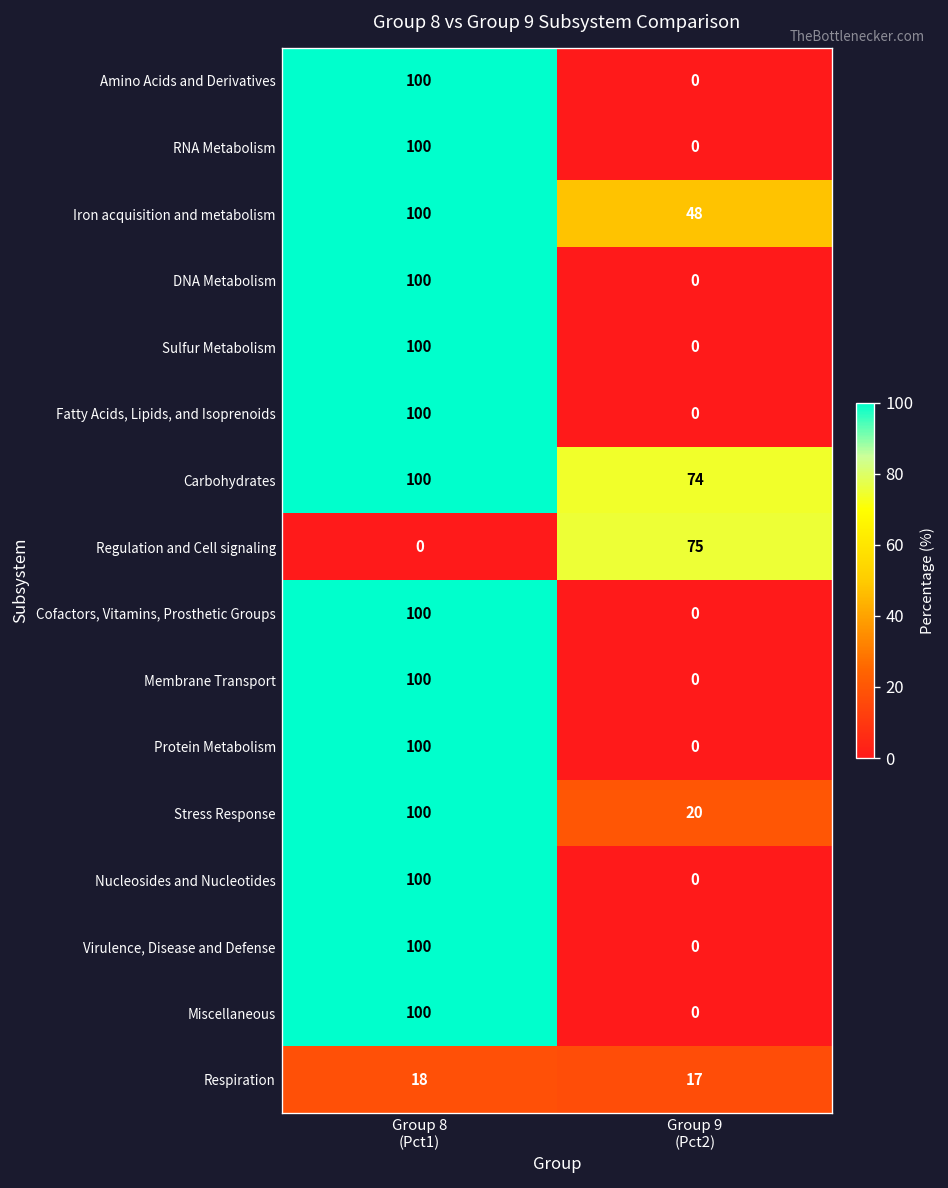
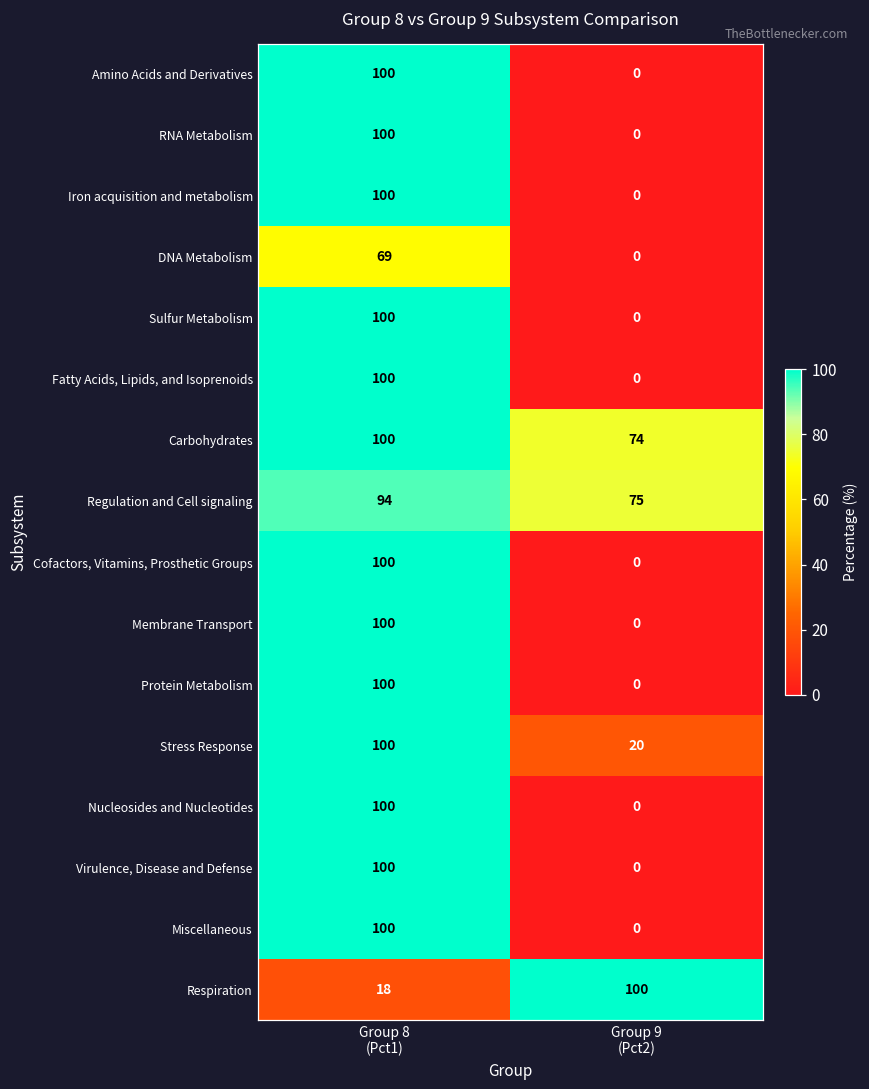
Iron acquisition and metabolism, Group 9 (Pct2): 48 -> 0
DNA Metabolism, Group 8 (Pct1): 100 -> 69
Regulation and Cell signaling, Group 8 (Pct1): 0 -> 94
Respiration, Group 9 (Pct2): 17 -> 100
